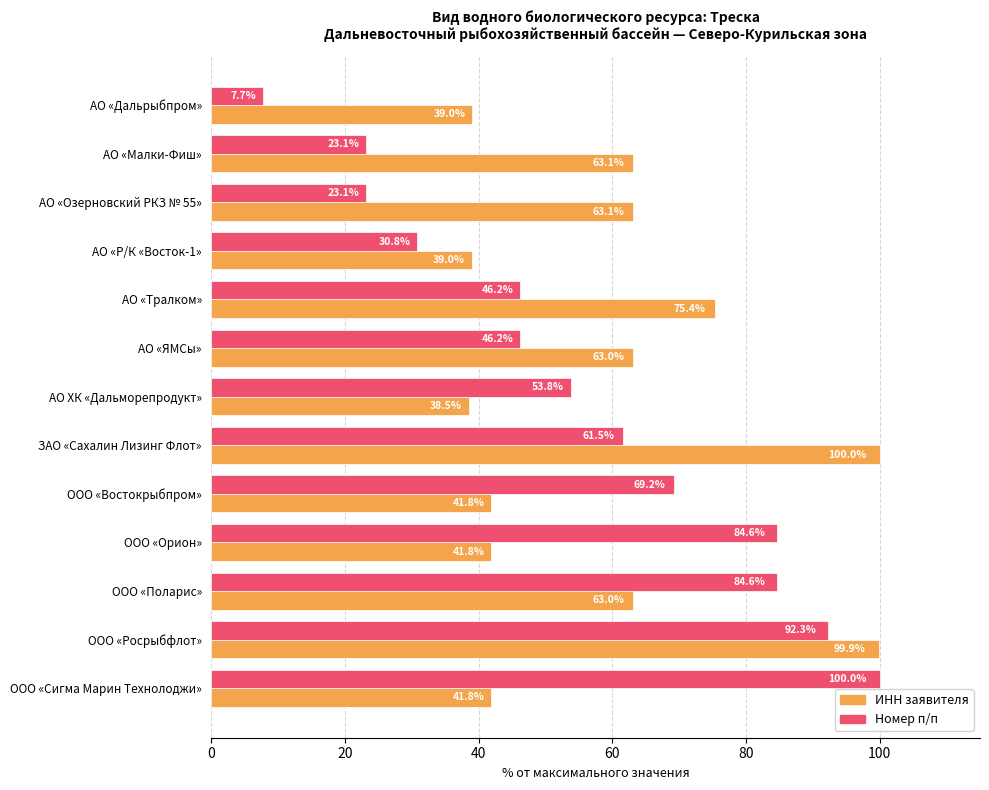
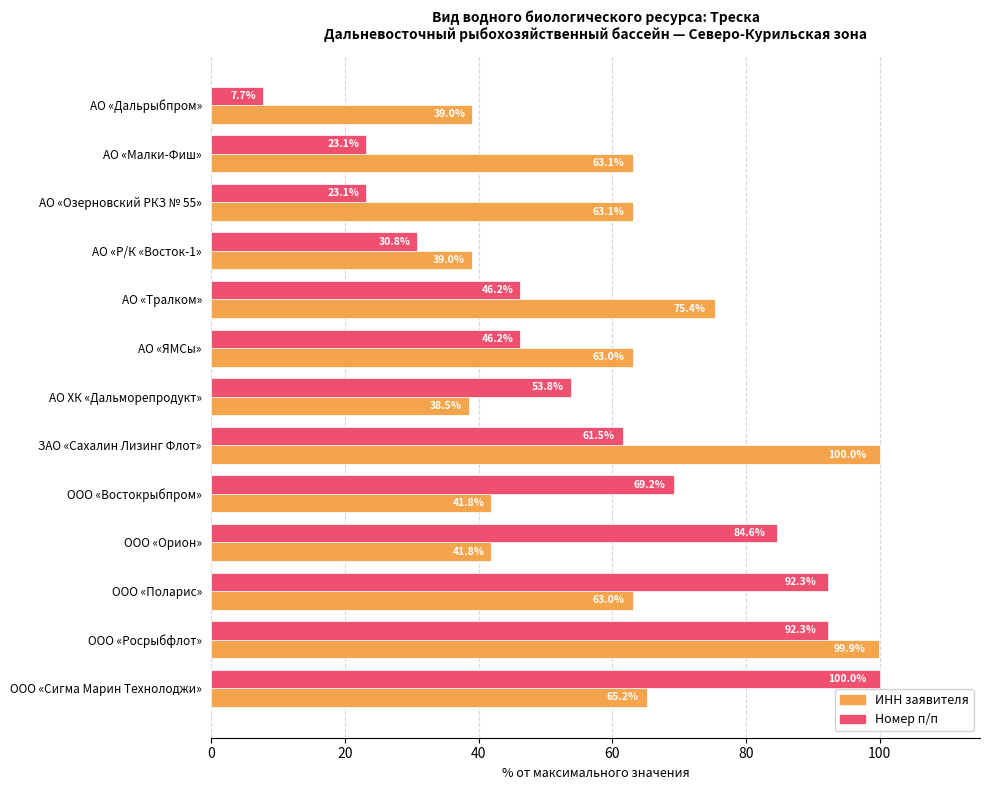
Номер п/п, ООО «Поларис»: 84.6% -> 92.3%
ИНН заявителя, ООО «Сигма Марин Технолоджи»: 41.8% -> 65.2%
